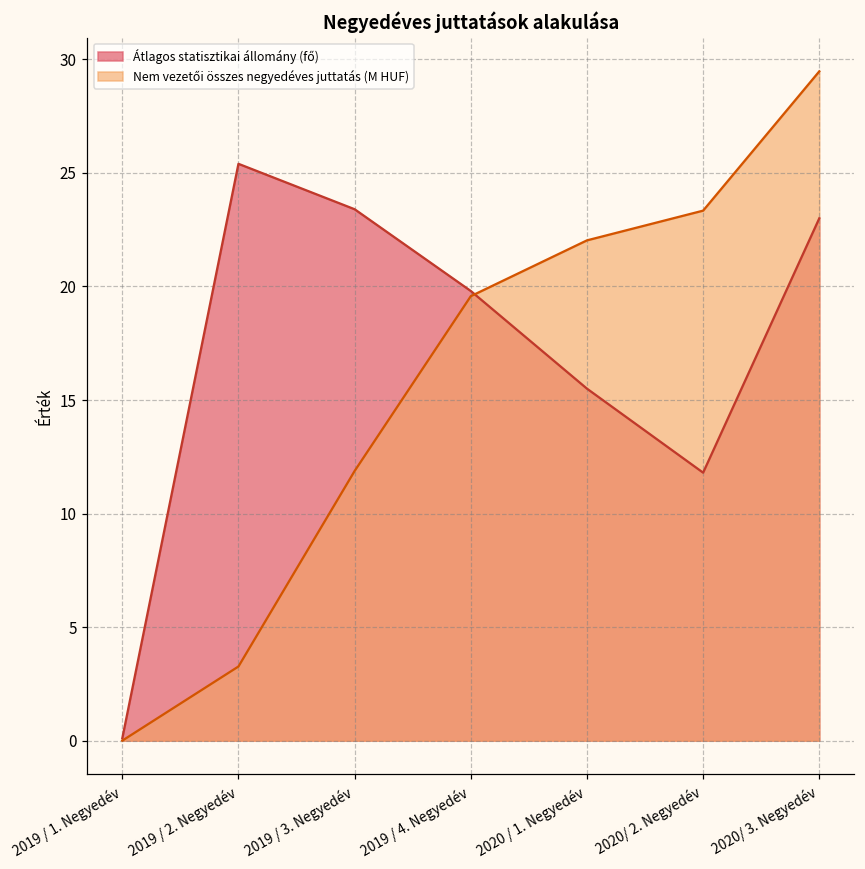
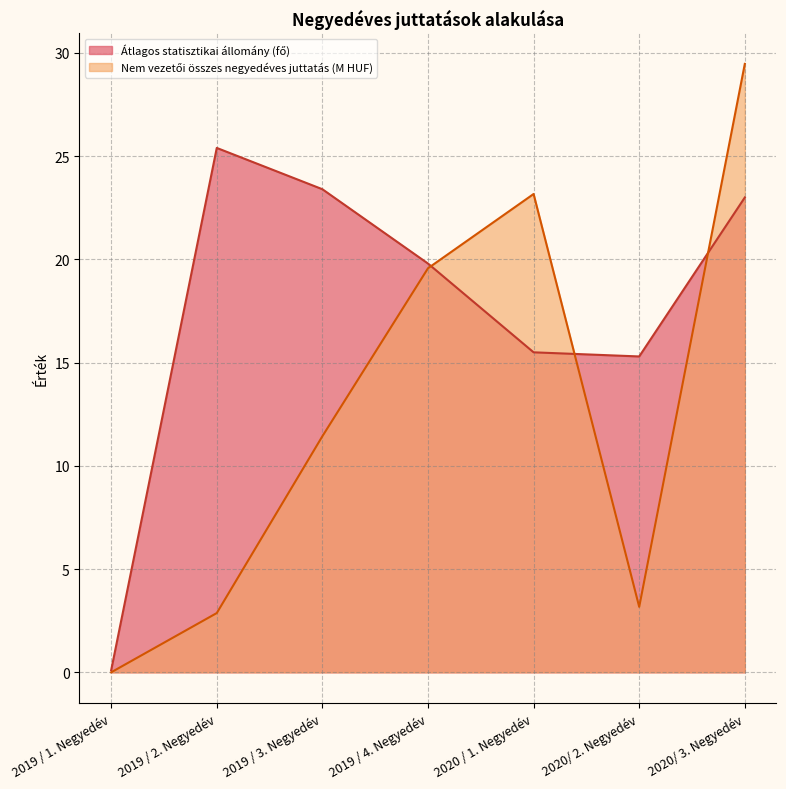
Nem vezetői összes negyedéves juttatás (M HUF), 2019 / 2. Negyedév: 3.3 -> 2.9
Nem vezetői összes negyedéves juttatás (M HUF), 2019 / 3. Negyedév: 11.9 -> 11.4
Nem vezetői összes negyedéves juttatás (M HUF), 2020 / 1. Negyedév: 22.0 -> 23.2
Átlagos statisztikai állomány (fő), 2020/ 2. Negyedév: 11.8 -> 15.3
Nem vezetői összes negyedéves juttatás (M HUF), 2020/ 2. Negyedév: 23.3 -> 3.2
